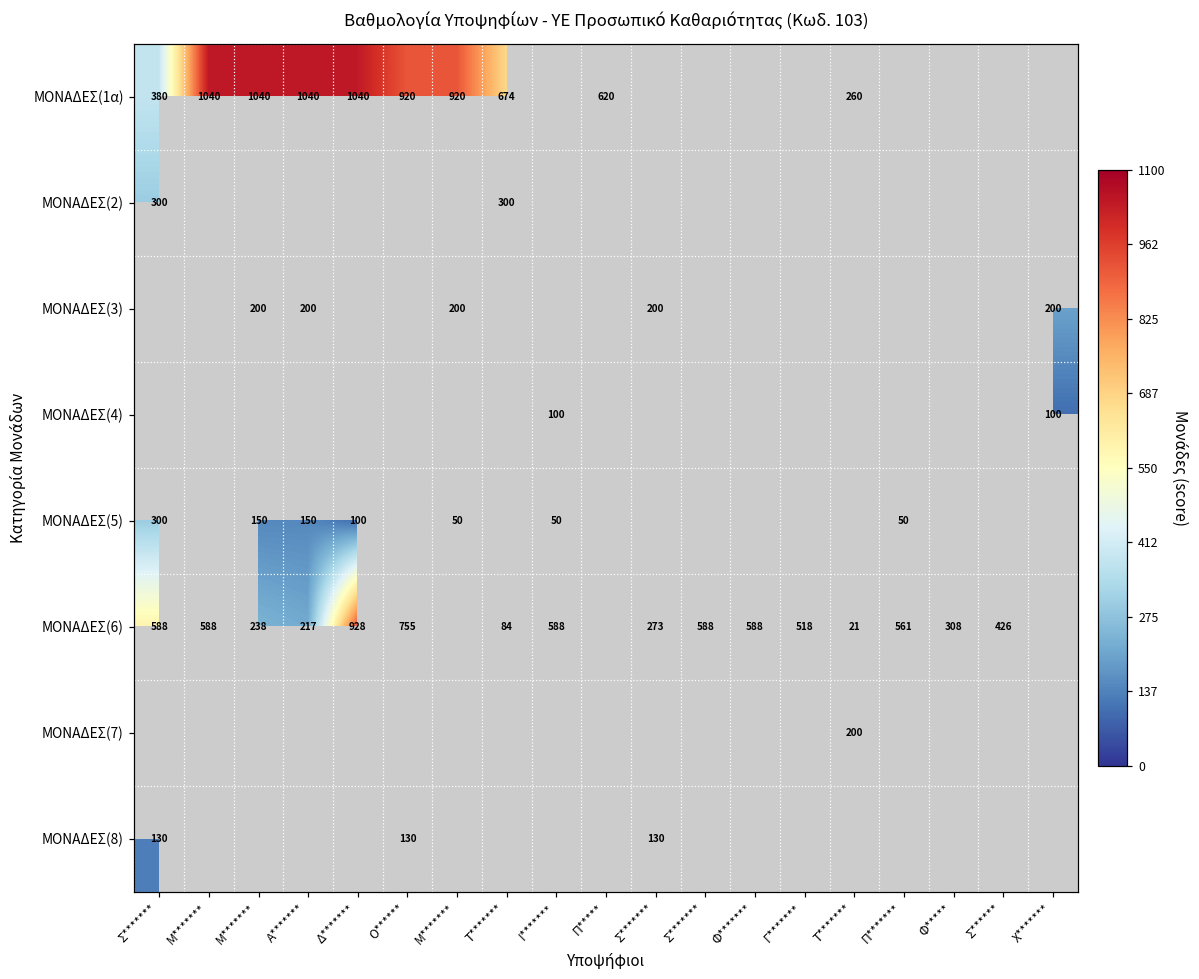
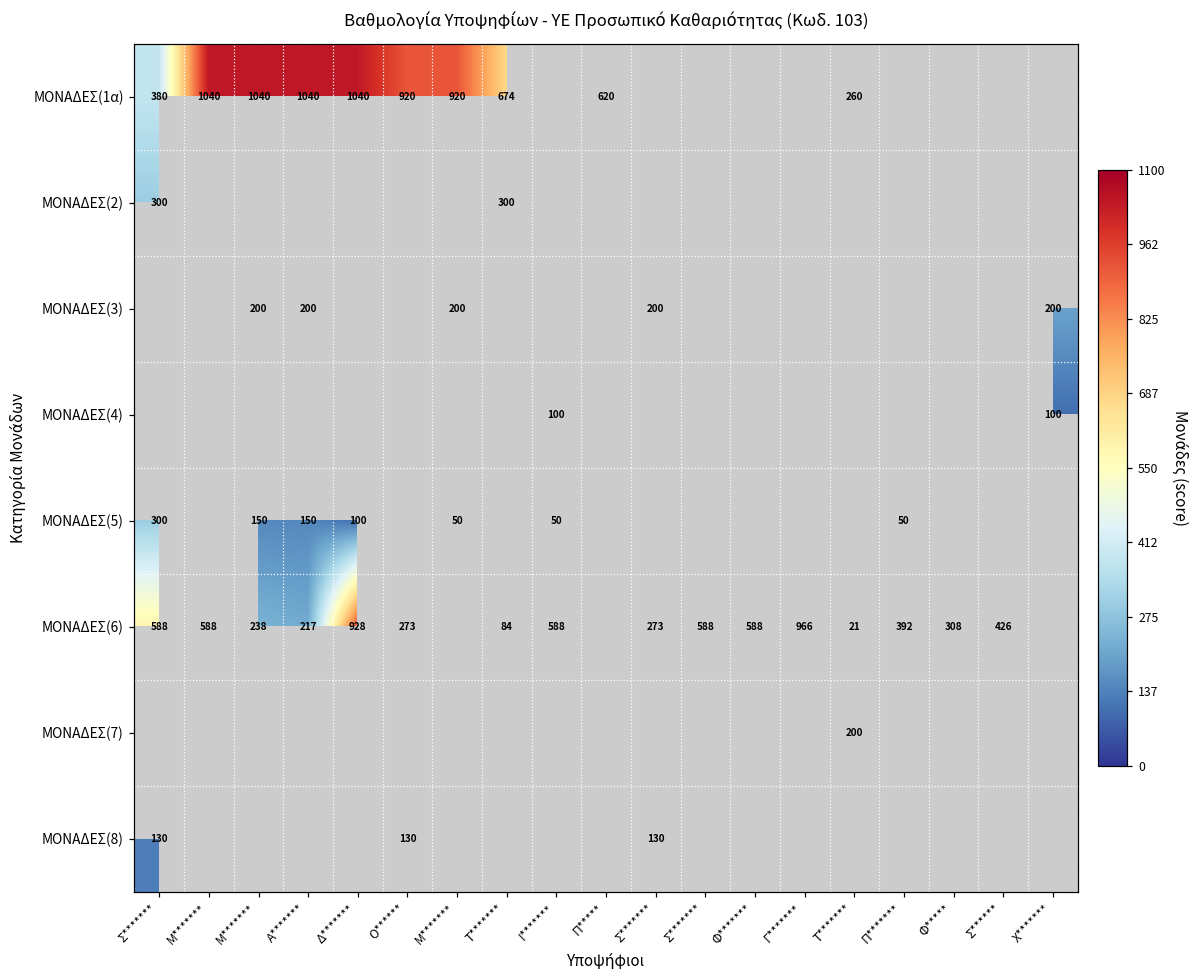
ΜΟΝΑΔΕΣ(6), Ο******: 755 -> 273
ΜΟΝΑΔΕΣ(6), Γ*******: 518 -> 966
ΜΟΝΑΔΕΣ(6), Π*******: 561 -> 392
